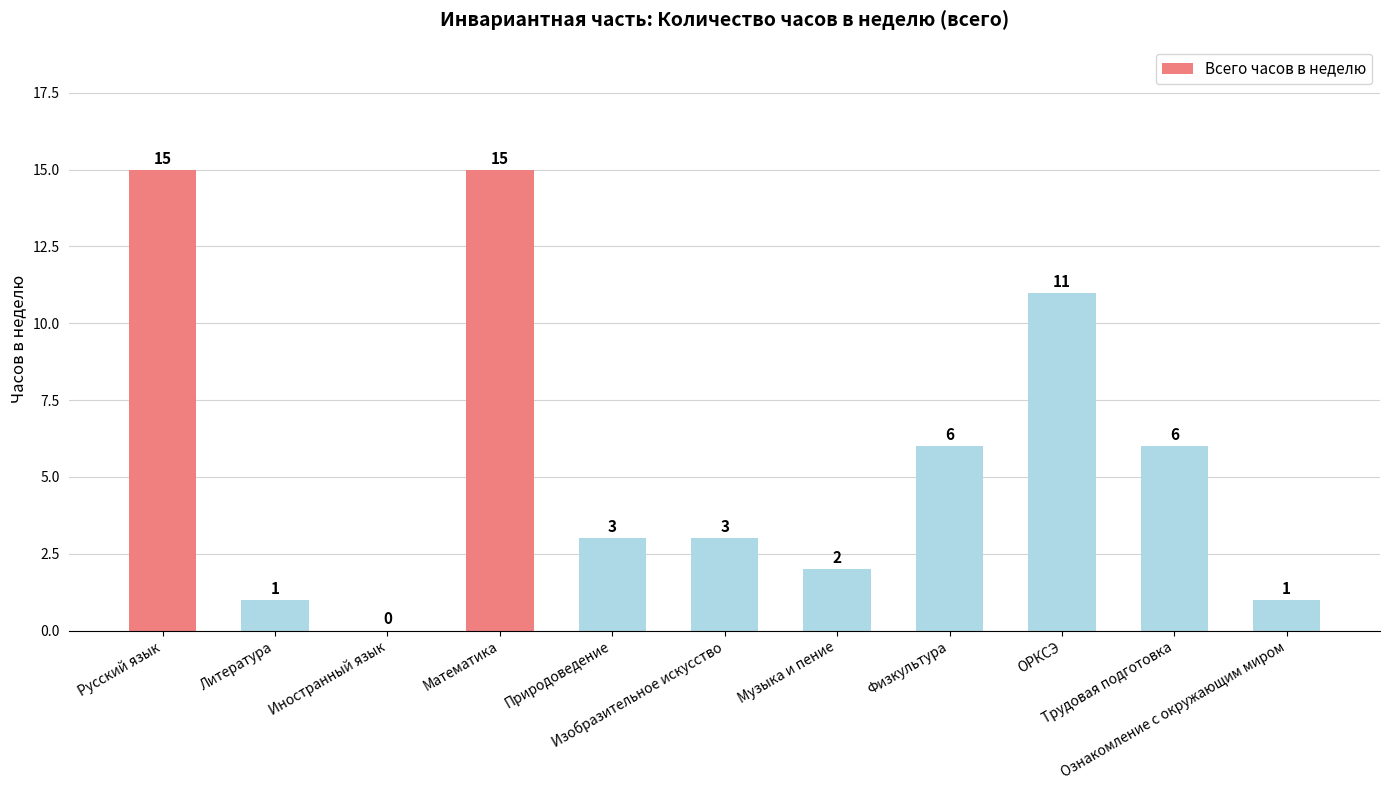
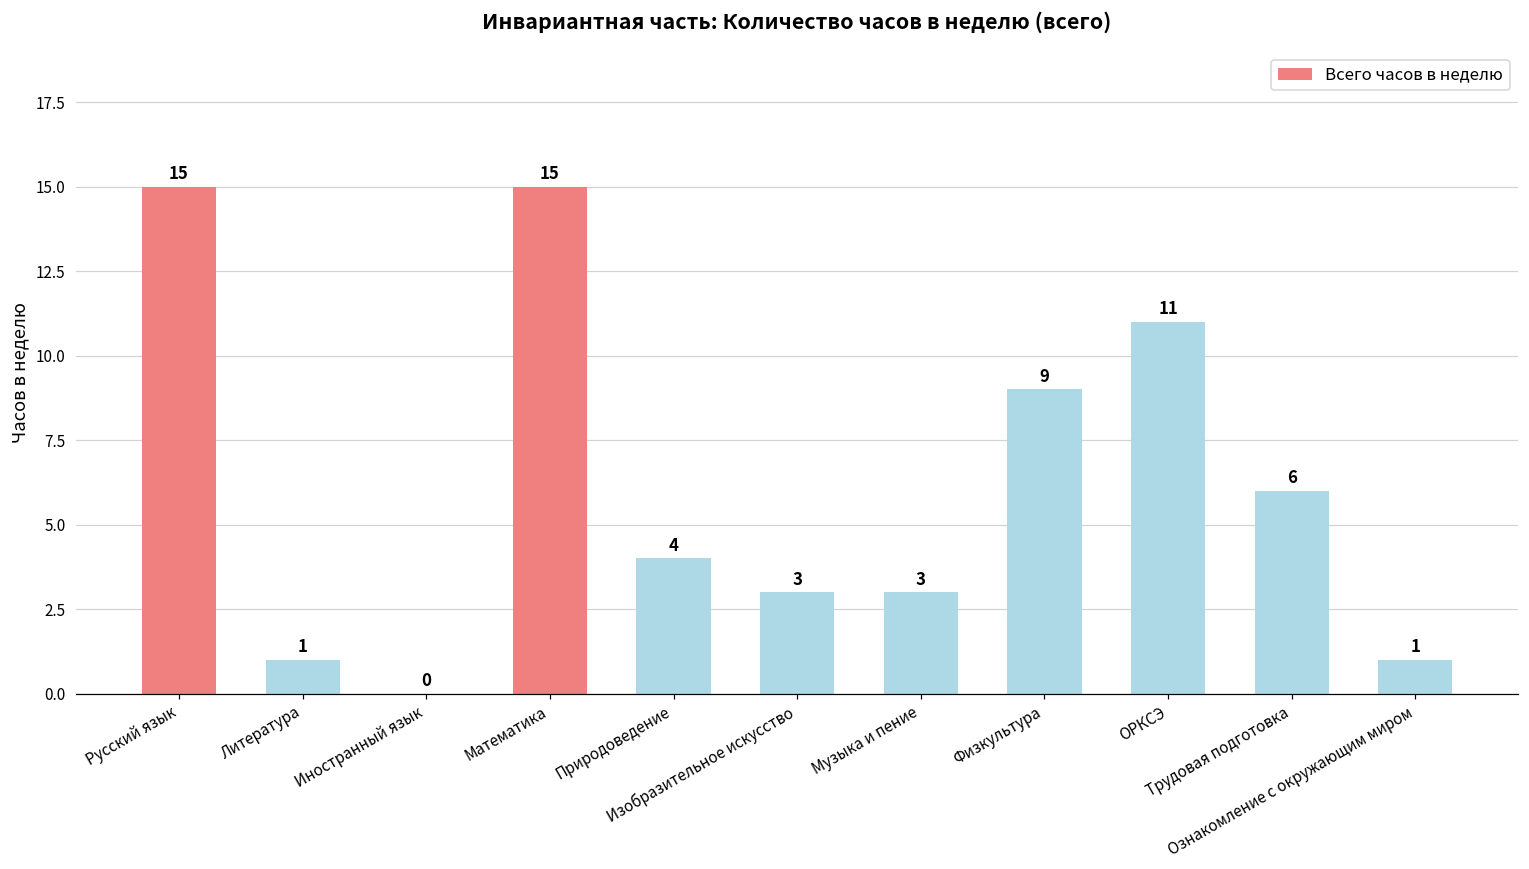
Природоведение: 3 -> 4
Музыка и пение: 2 -> 3
Физкультура: 6 -> 9
